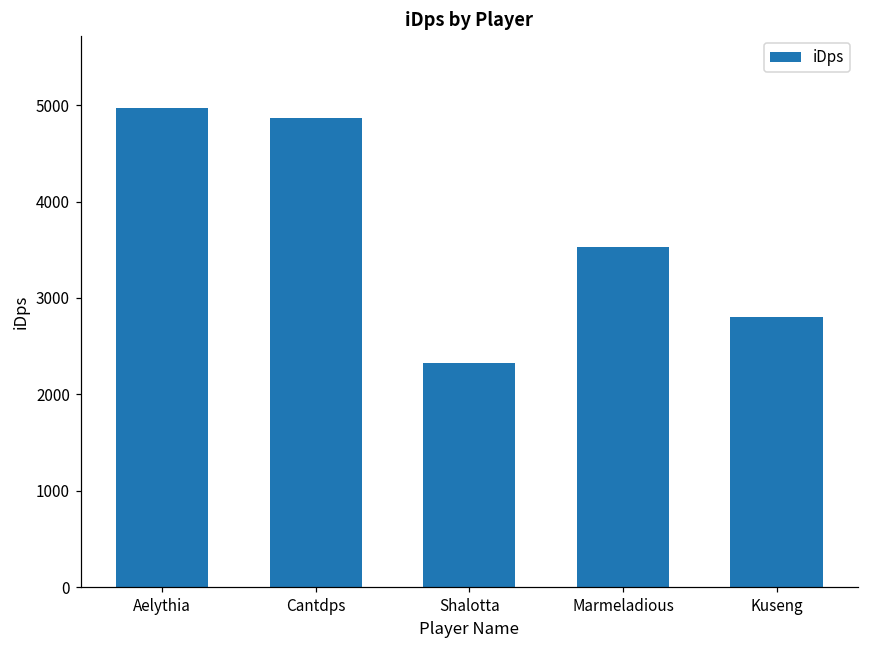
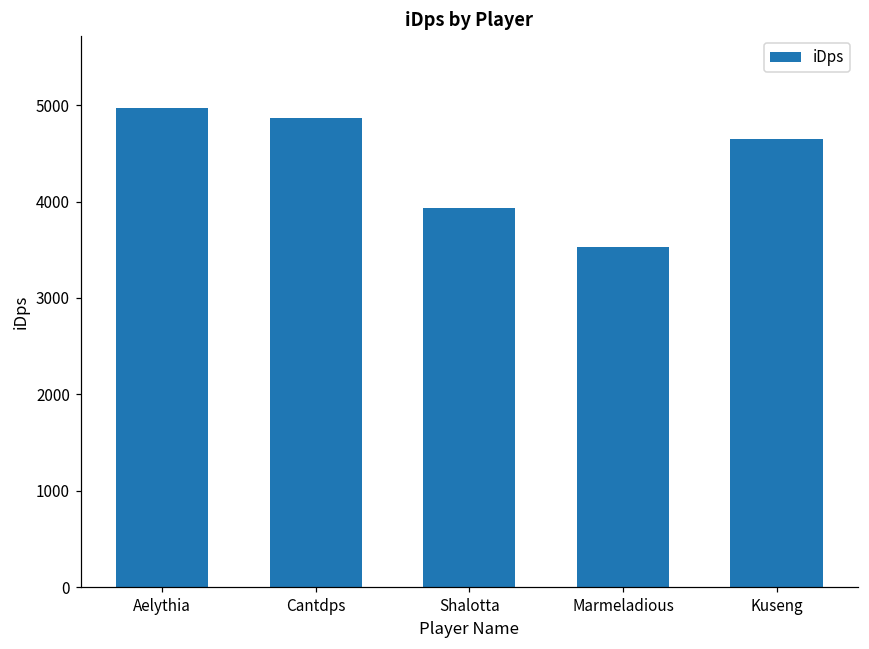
Shalotta: 2300 -> 3900
Kuseng: 2800 -> 4600
